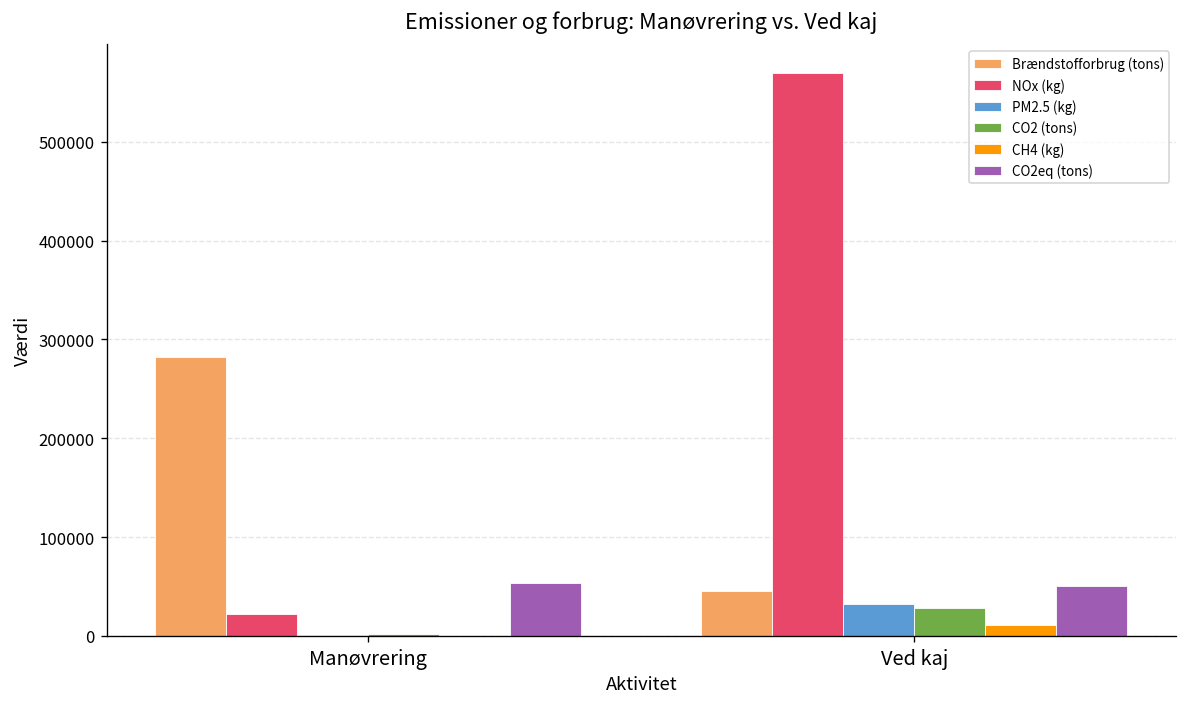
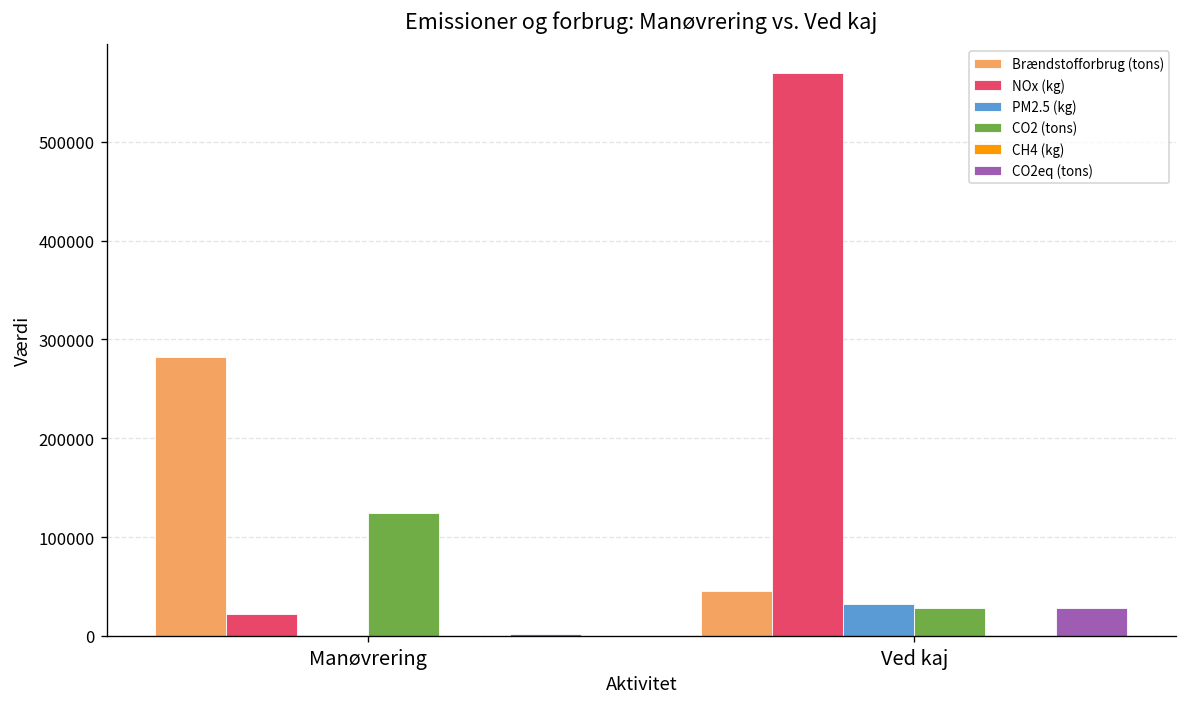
CO2 (tons), Manøvrering: 0 -> 120000
CO2eq (tons), Manøvrering: 50000 -> 0
CH4 (kg), Ved kaj: 10000 -> 0
CO2eq (tons), Ved kaj: 50000 -> 30000
